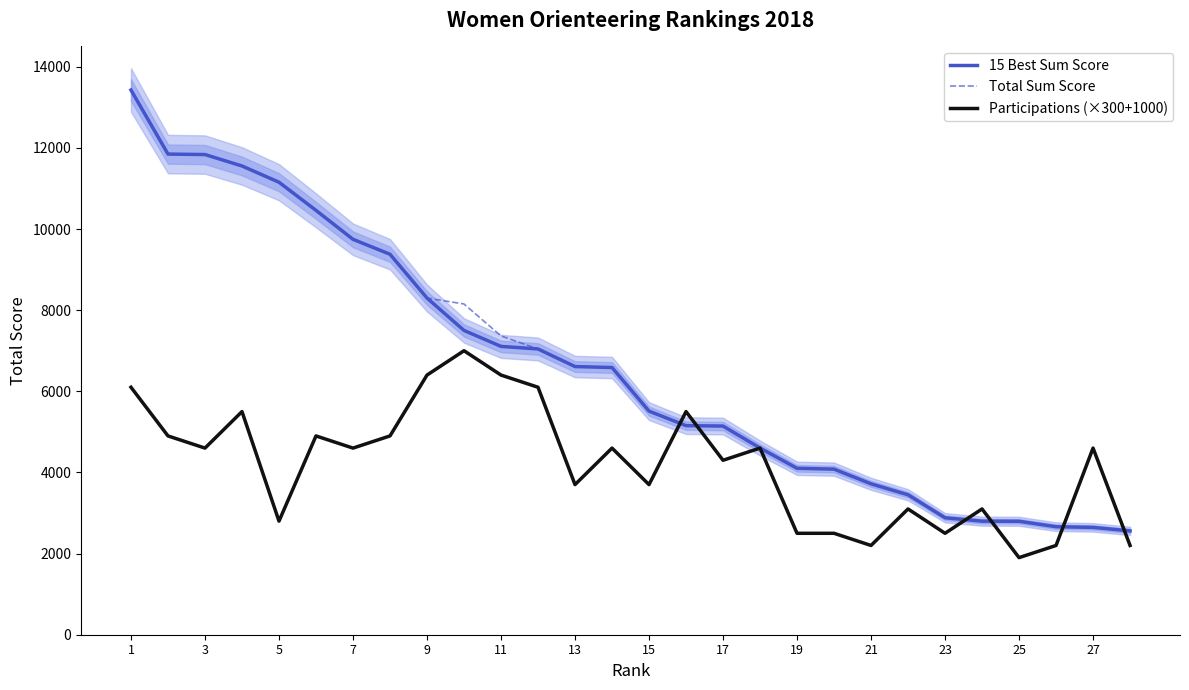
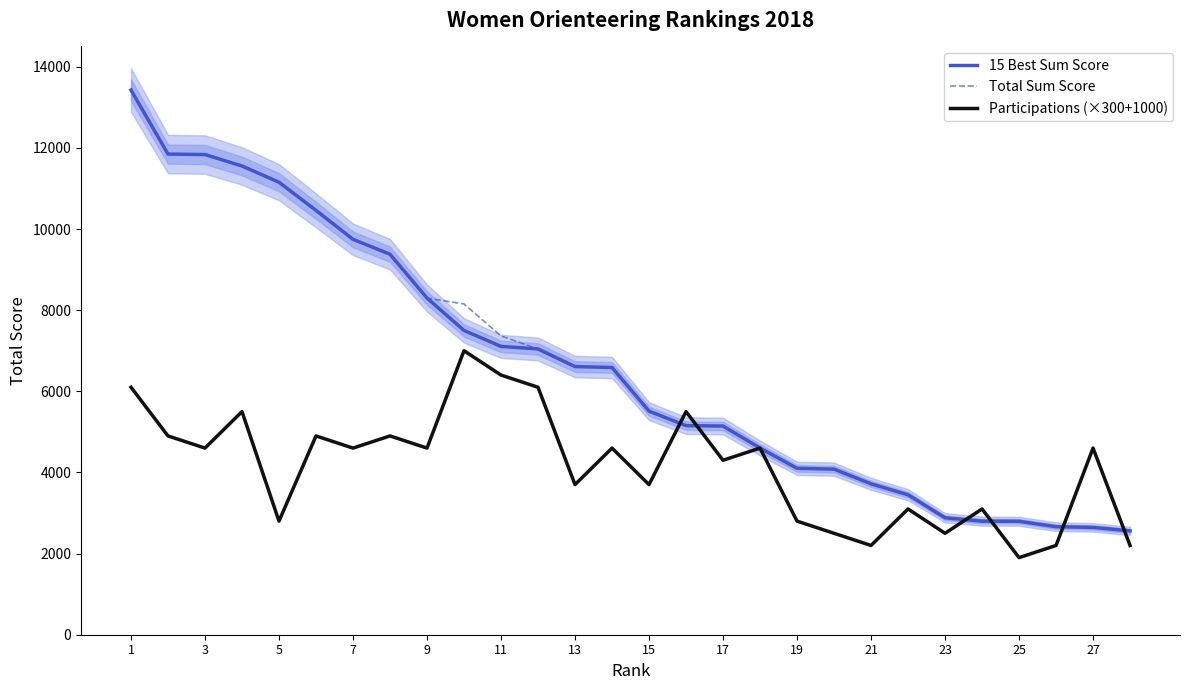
Participations (×300+1000), 9: 6400 -> 4600
Participations (×300+1000), 19: 2500 -> 2800
